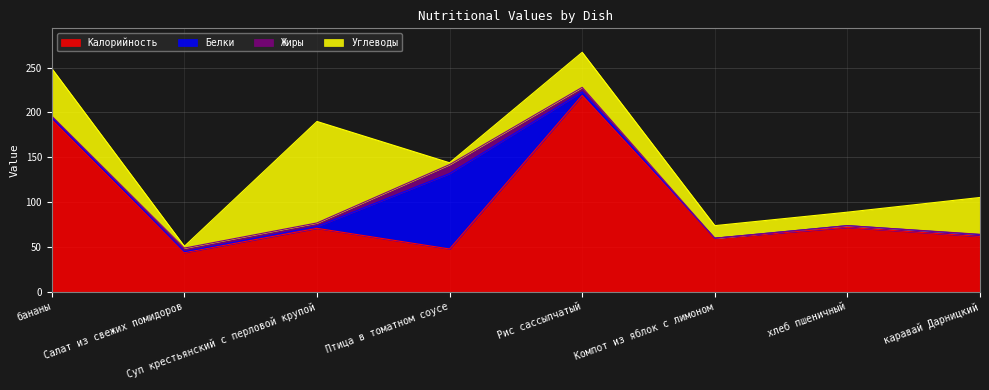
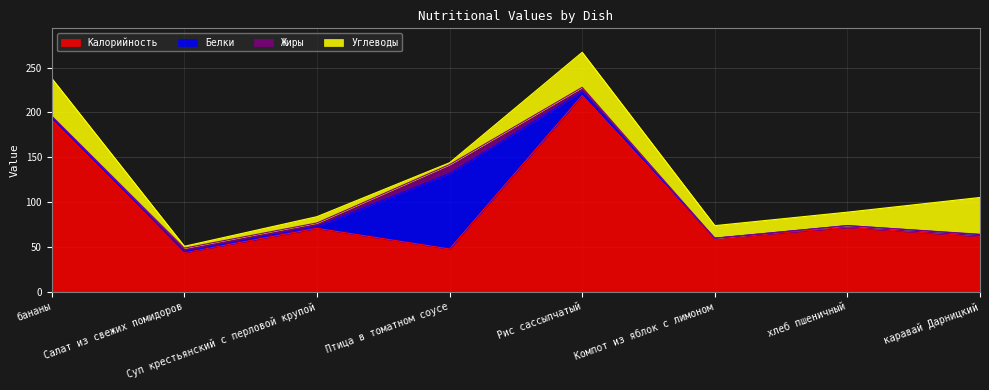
Углеводы, бананы: 50 -> 40
Углеводы, Суп крестьянский с перловой крупой: 110 -> 10
